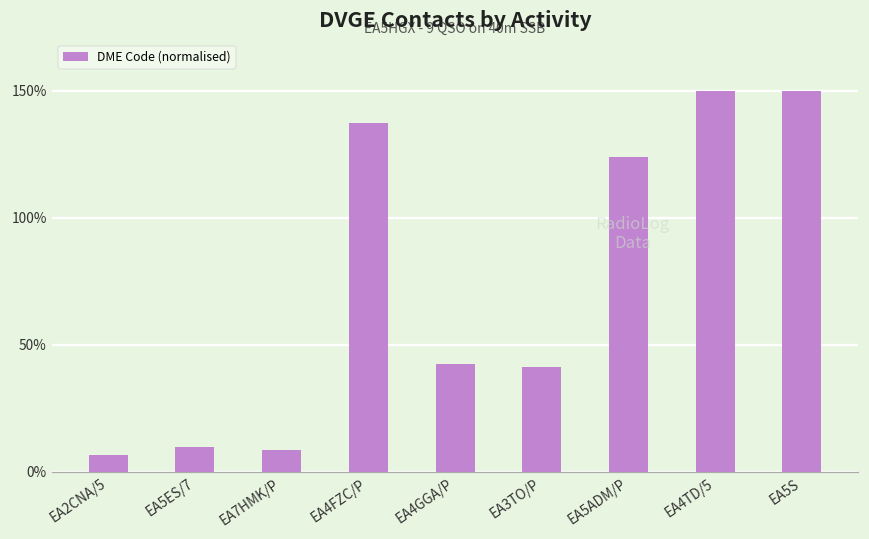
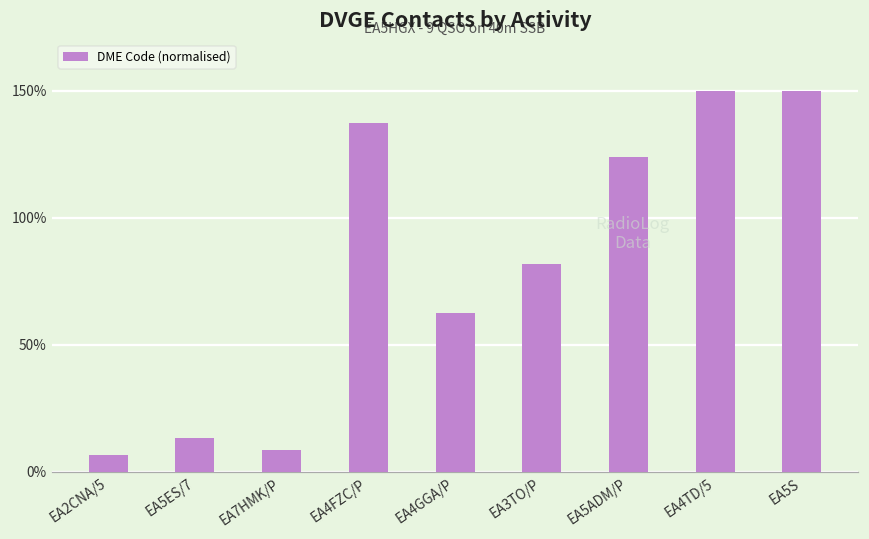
EA5ES/7: 10% -> 13%
EA4GGA/P: 43% -> 62%
EA3TO/P: 41% -> 82%
